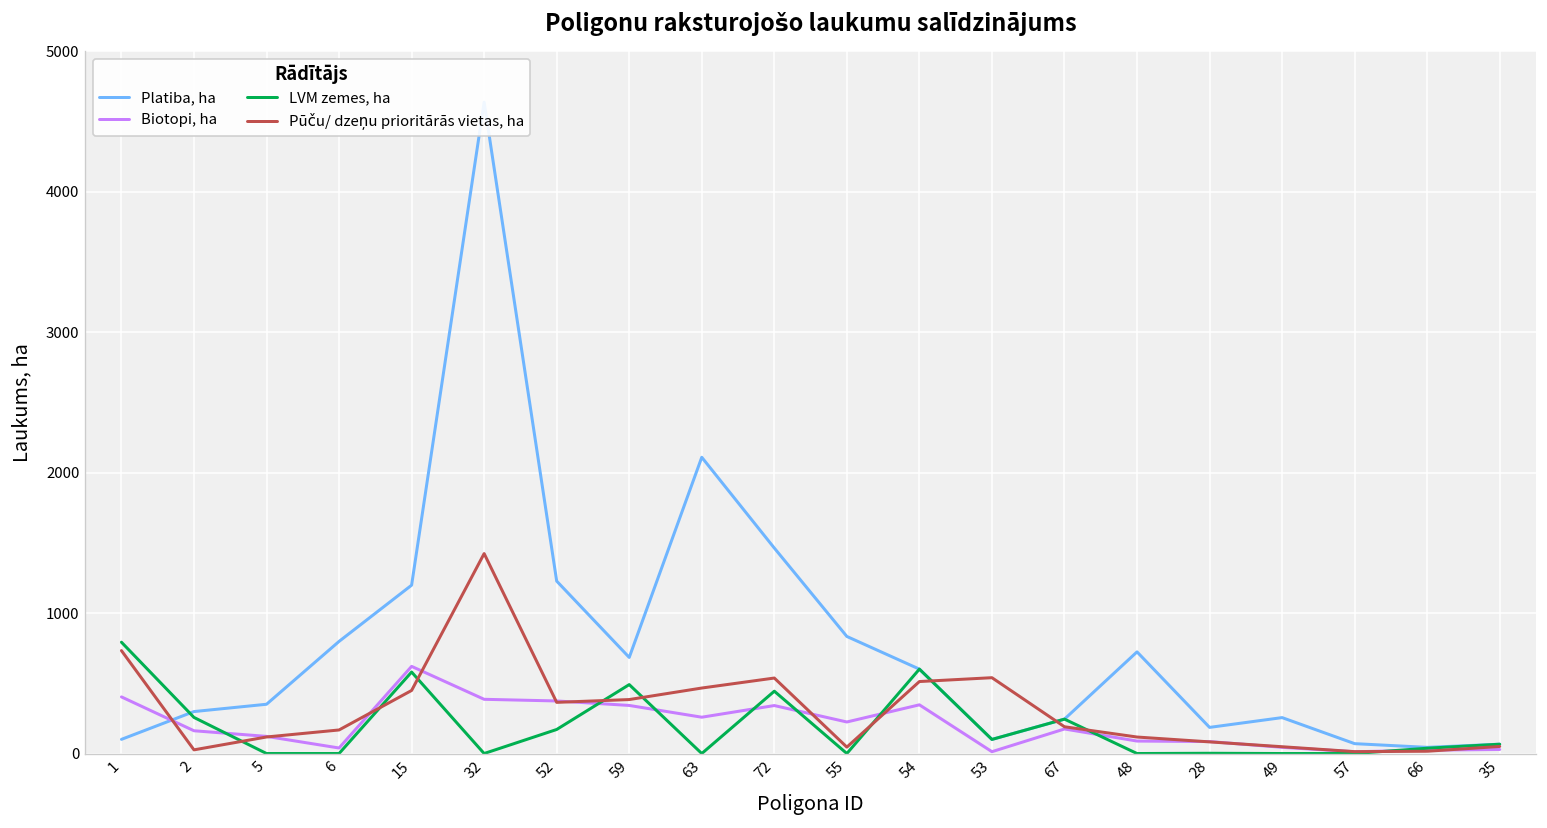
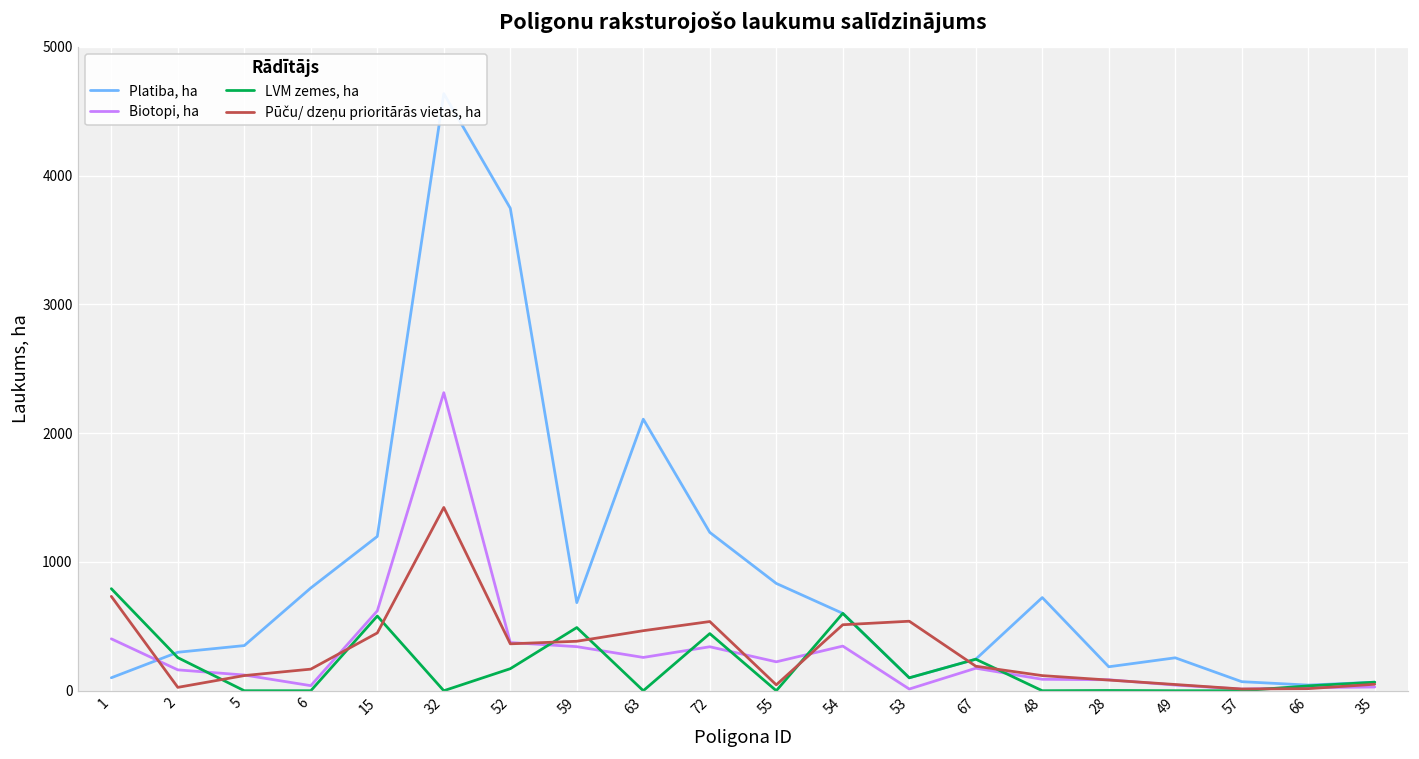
Biotopi, ha, 32: 390 -> 2310
Platiba, ha, 52: 1230 -> 3750
Platiba, ha, 72: 1460 -> 1230
